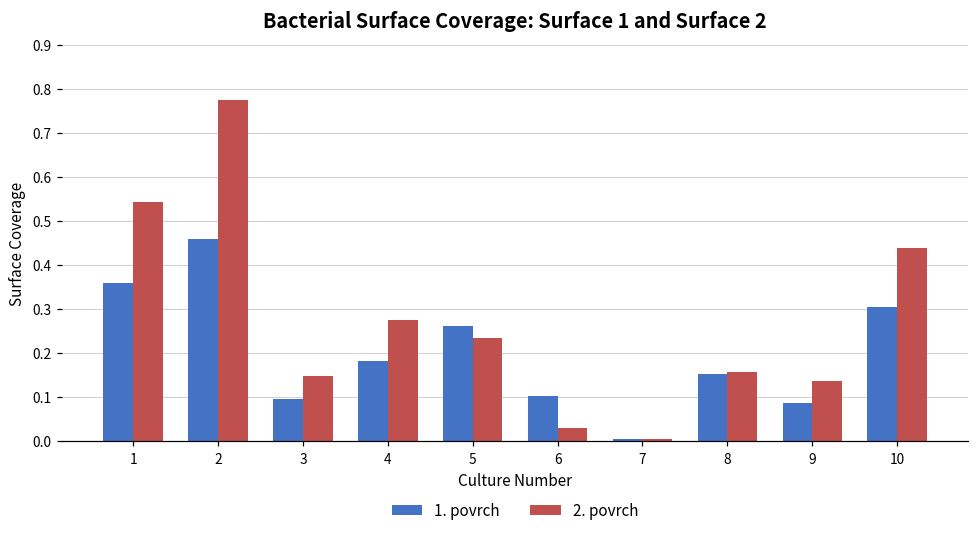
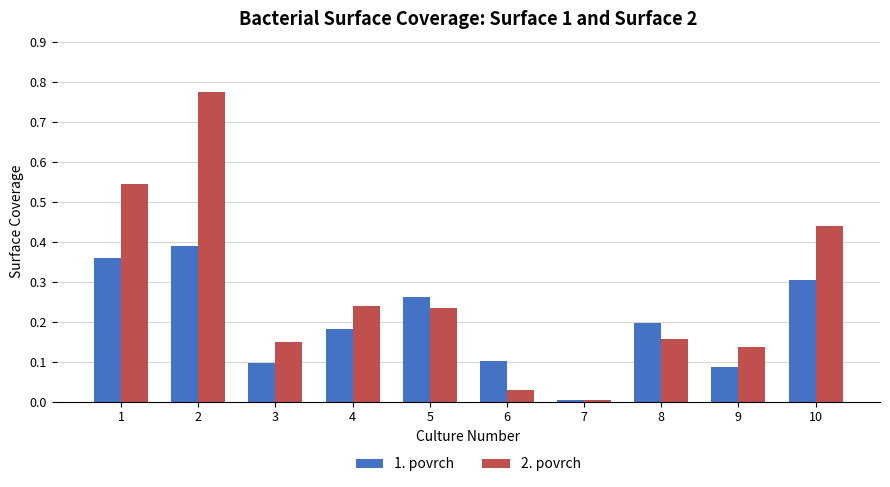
1. povrch, 2: 0.46 -> 0.39
2. povrch, 4: 0.28 -> 0.24
1. povrch, 8: 0.15 -> 0.20
